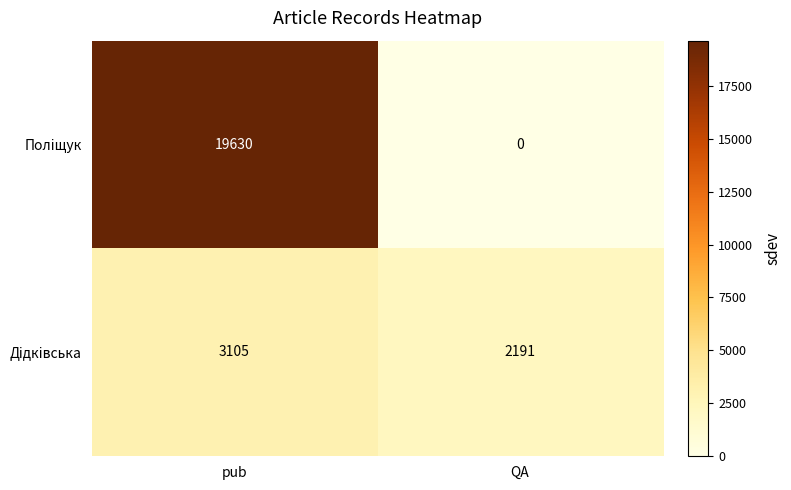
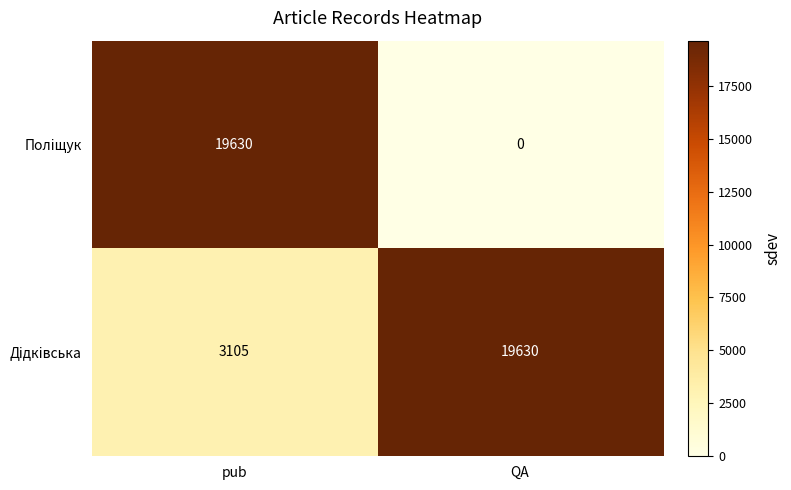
Дідківська, QA: 2191 -> 19630
